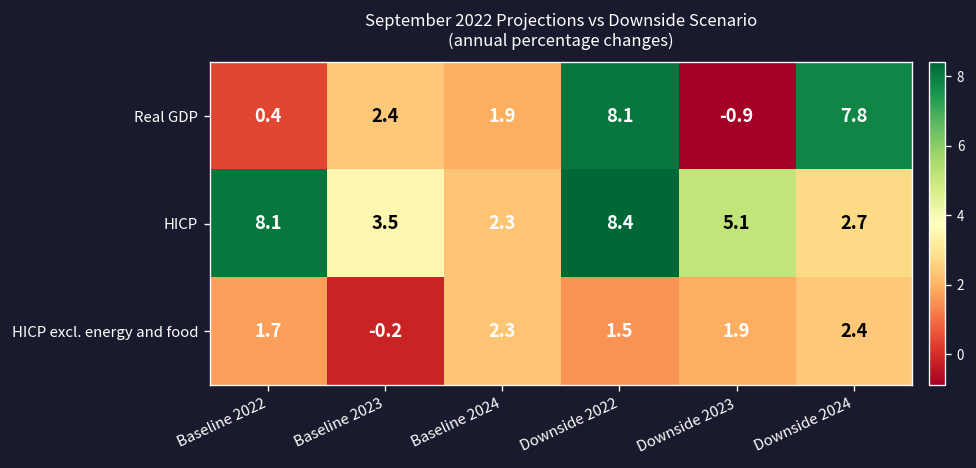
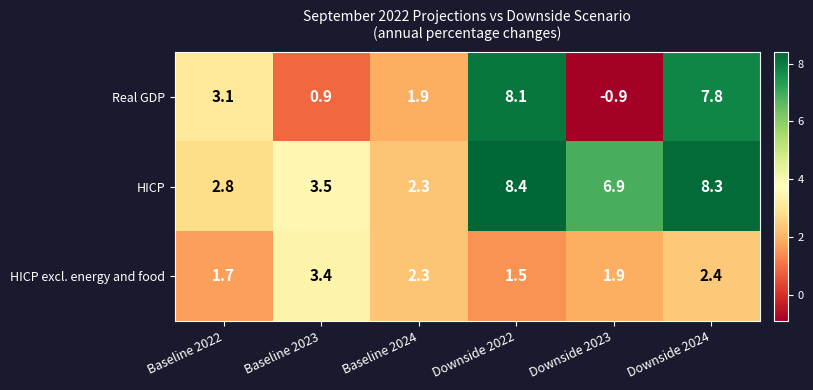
Real GDP, Baseline 2022: 0.4 -> 3.1
Real GDP, Baseline 2023: 2.4 -> 0.9
HICP, Baseline 2022: 8.1 -> 2.8
HICP, Downside 2023: 5.1 -> 6.9
HICP, Downside 2024: 2.7 -> 8.3
HICP excl. energy and food, Baseline 2023: -0.2 -> 3.4
